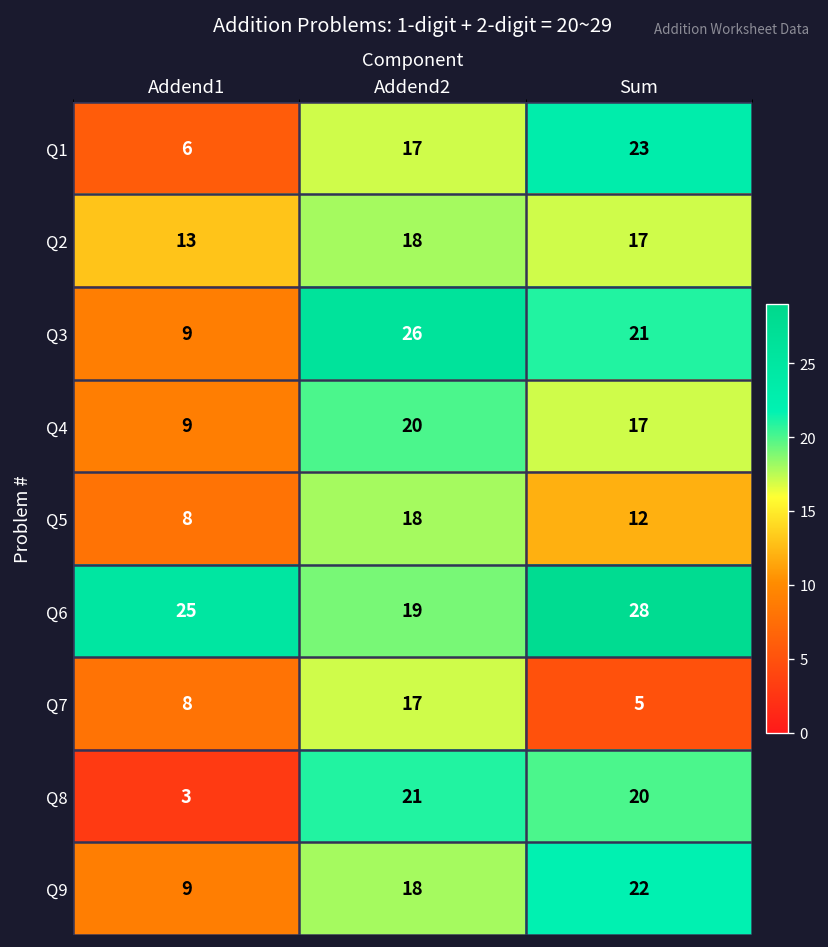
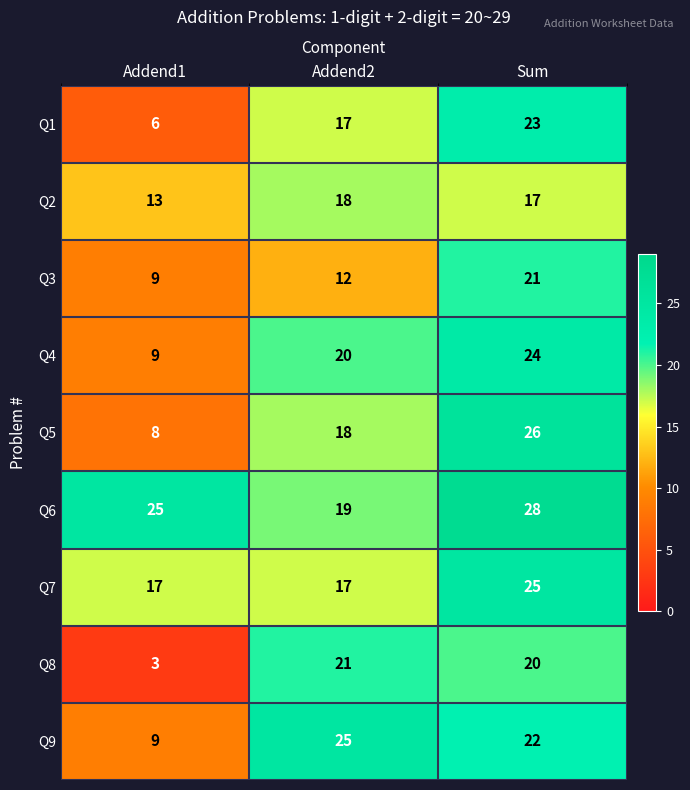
Q3, Addend2: 26 -> 12
Q4, Sum: 17 -> 24
Q5, Sum: 12 -> 26
Q7, Addend1: 8 -> 17
Q7, Sum: 5 -> 25
Q9, Addend2: 18 -> 25
